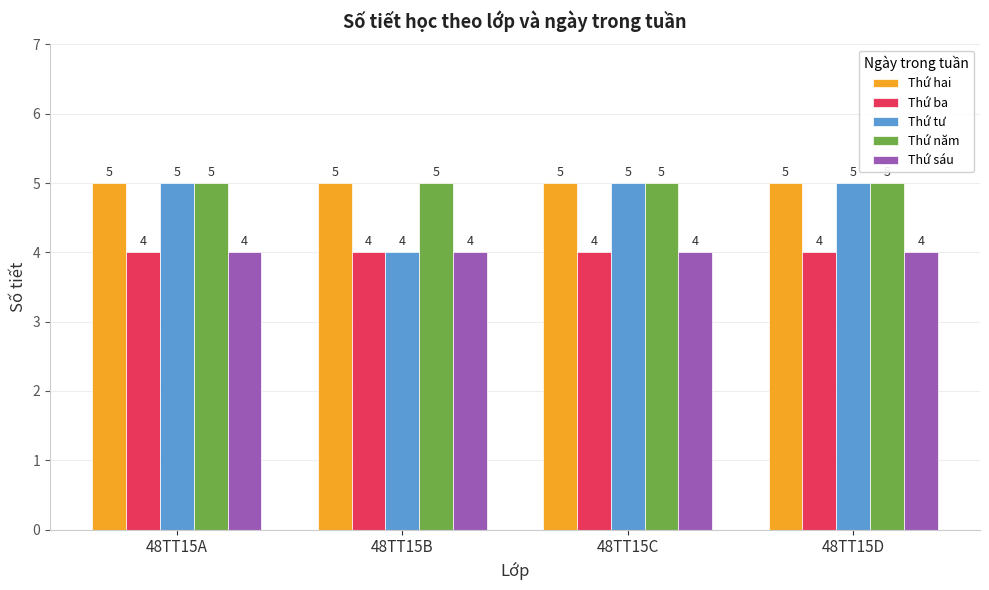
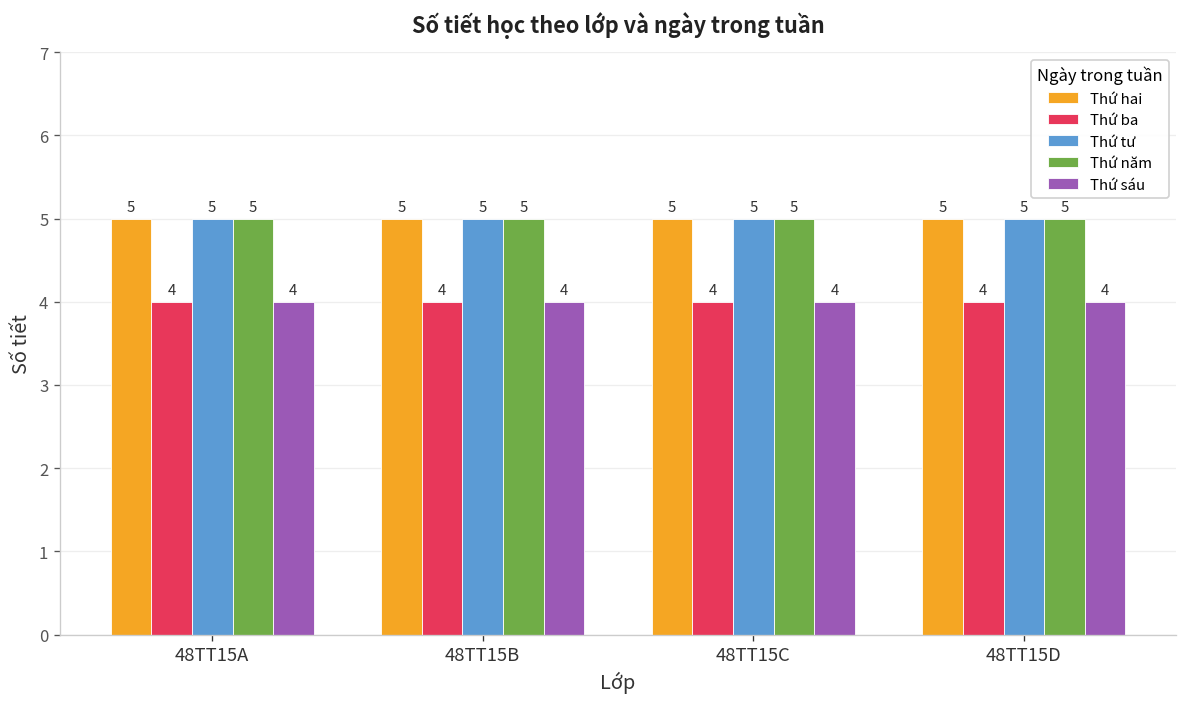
Thứ tư, 48TT15B: 4 -> 5
